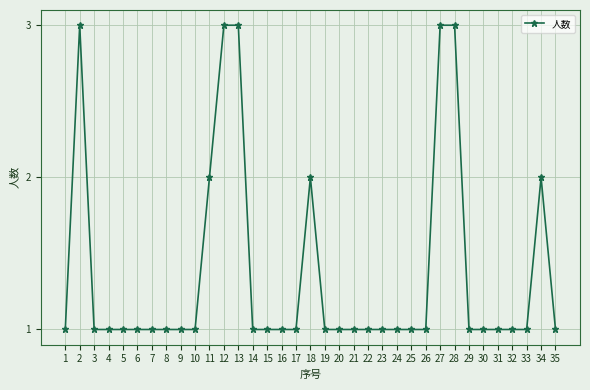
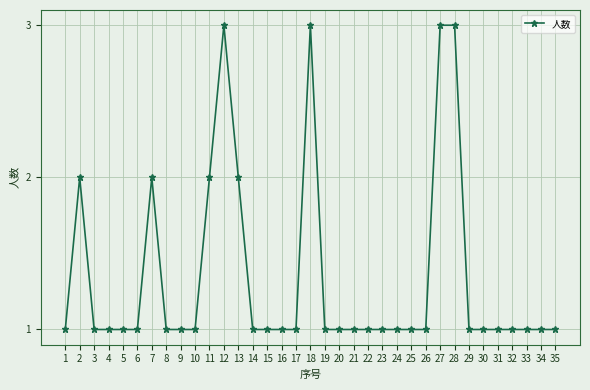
2: 3 -> 2
7: 1 -> 2
13: 3 -> 2
18: 2 -> 3
34: 2 -> 1
